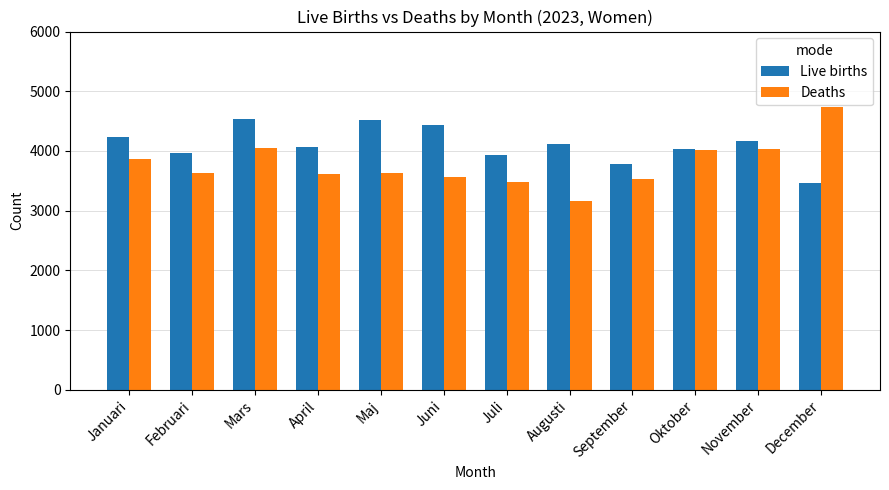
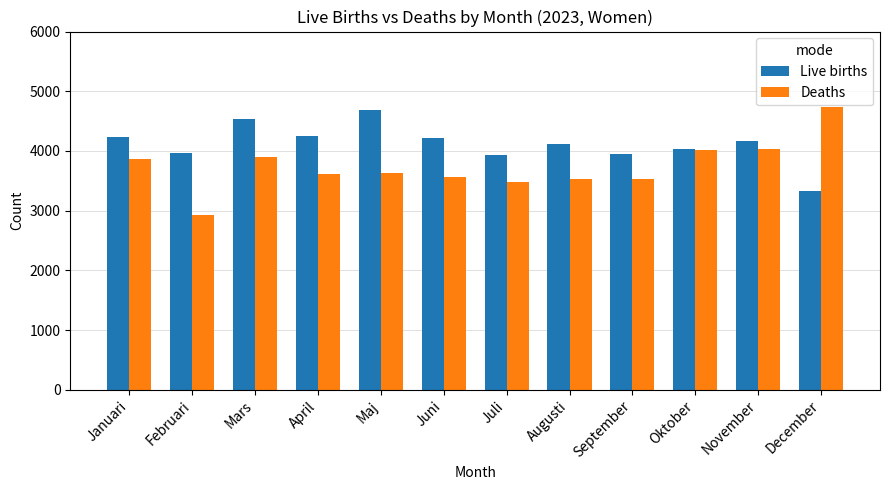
Deaths, Februari: 3600 -> 2900
Deaths, Mars: 4000 -> 3900
Live births, April: 4100 -> 4200
Live births, Maj: 4500 -> 4700
Live births, Juni: 4400 -> 4200
Deaths, Augusti: 3200 -> 3500
Live births, September: 3800 -> 3900
Live births, December: 3500 -> 3300
